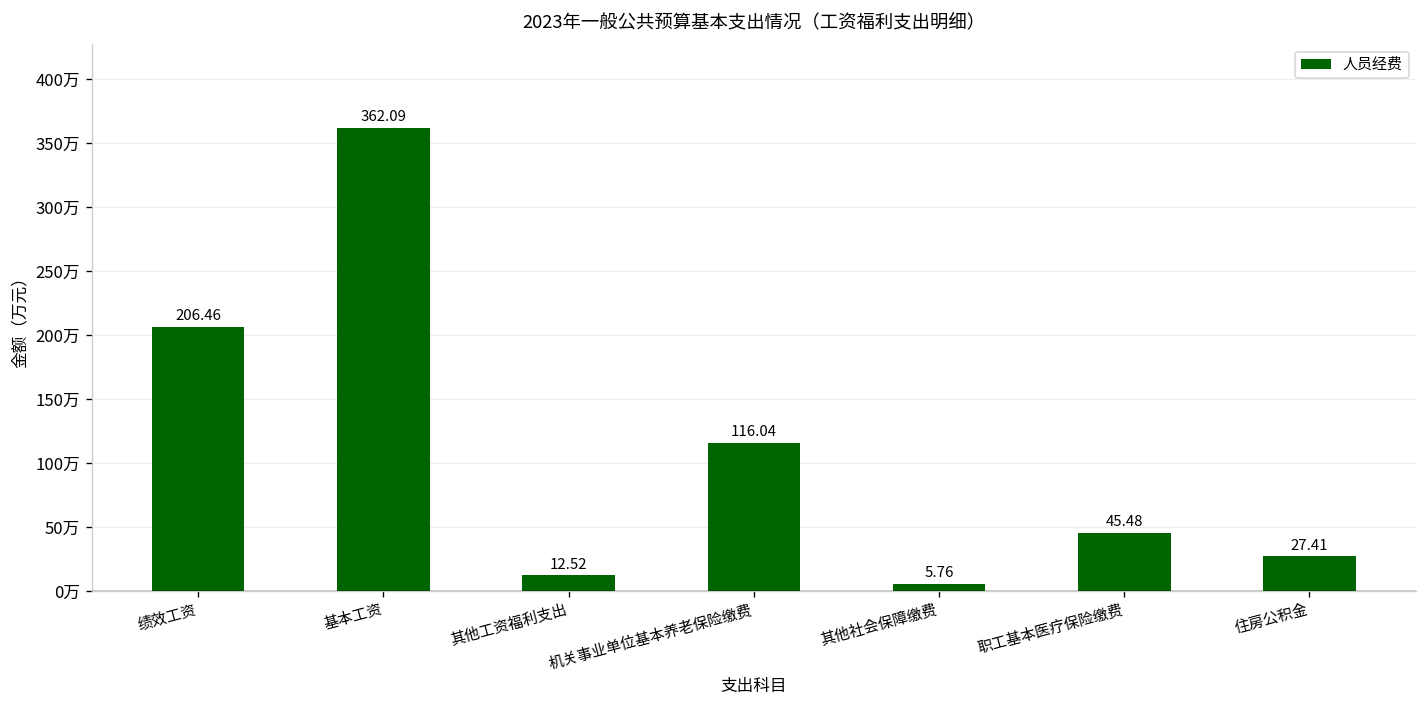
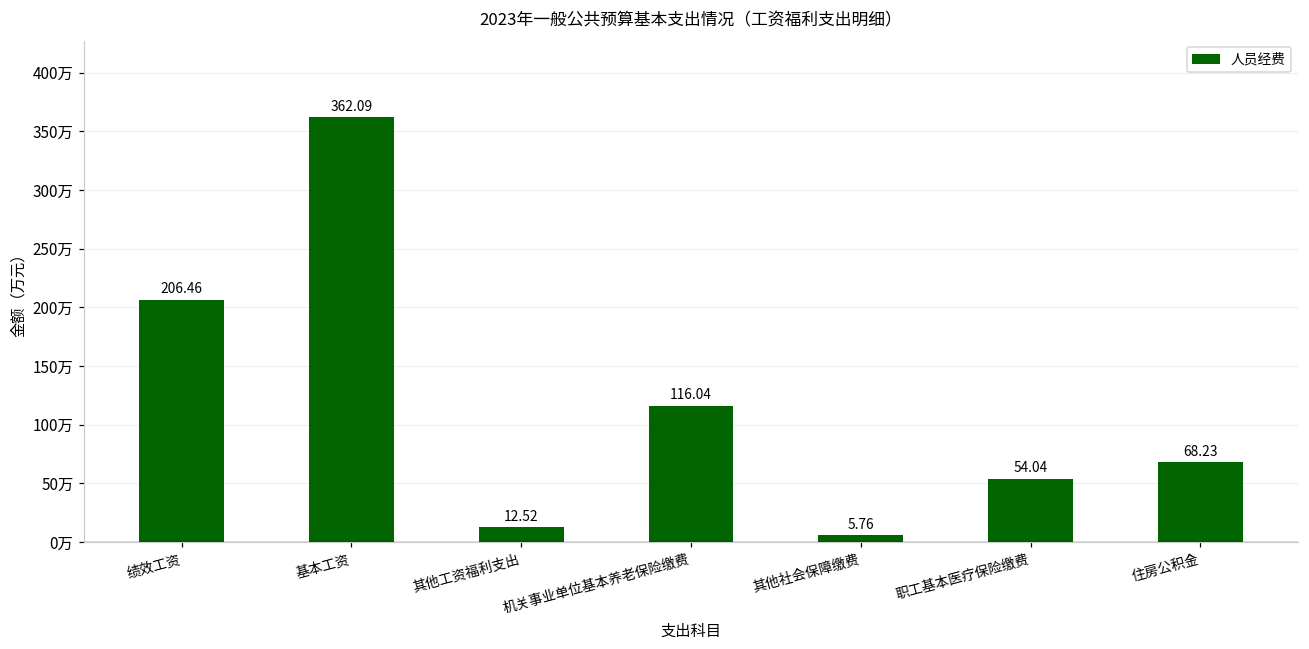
职工基本医疗保险缴费: 45.48 -> 54.04
住房公积金: 27.41 -> 68.23
